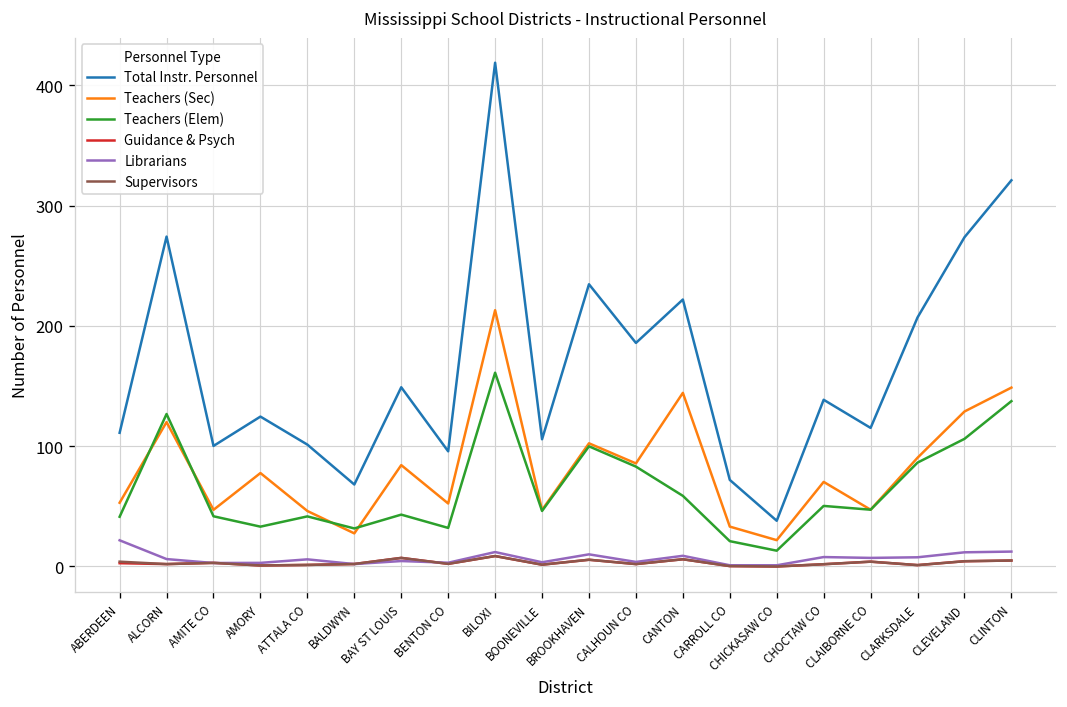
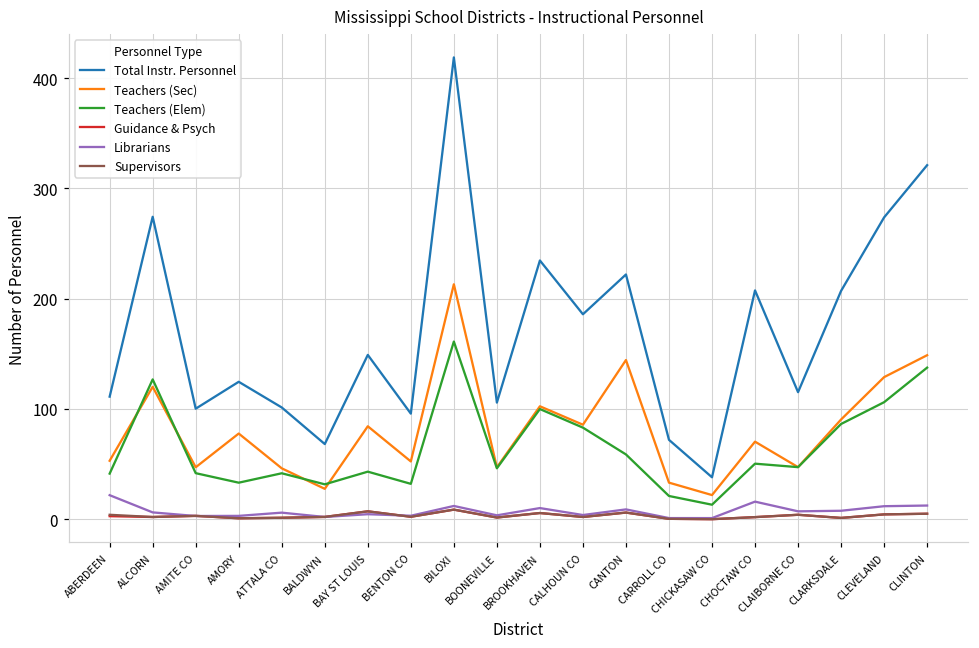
Total Instr. Personnel, CHOCTAW CO: 139 -> 208
Librarians, CHOCTAW CO: 8 -> 16
